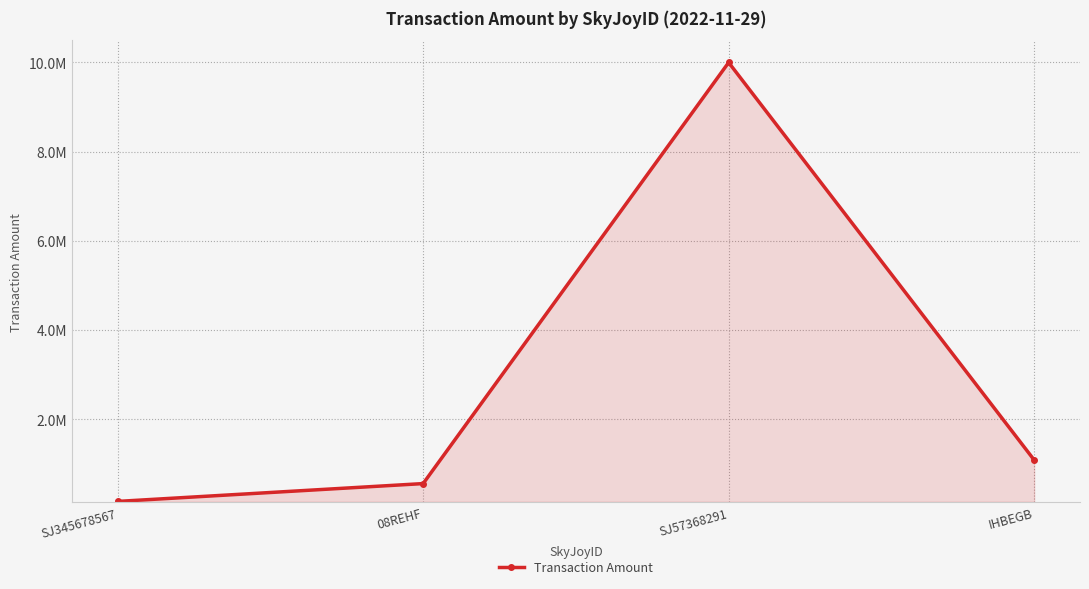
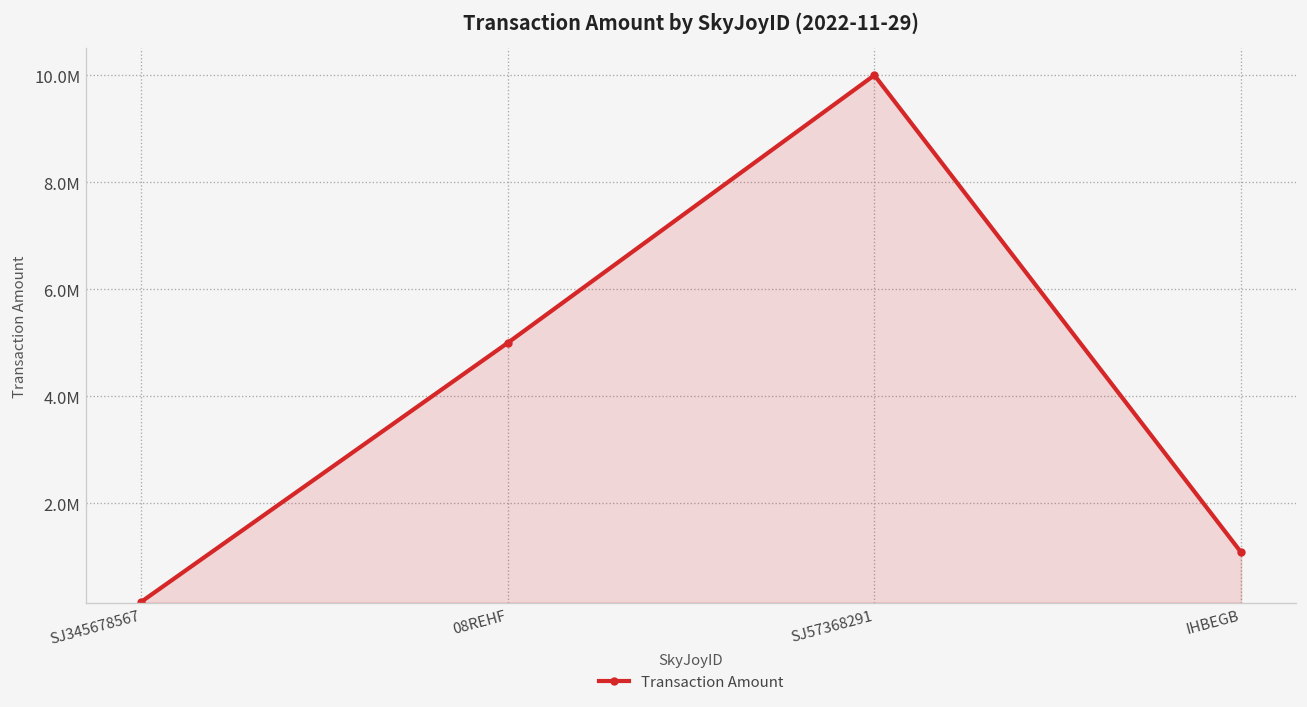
08REHF: 600000 -> 5000000
